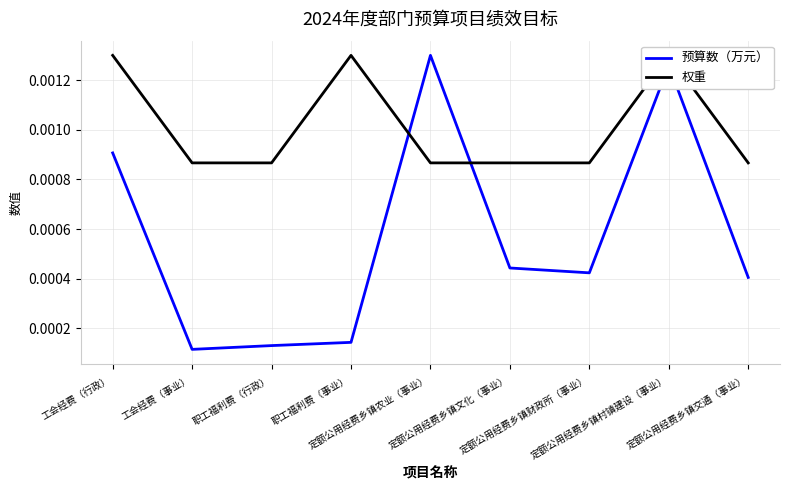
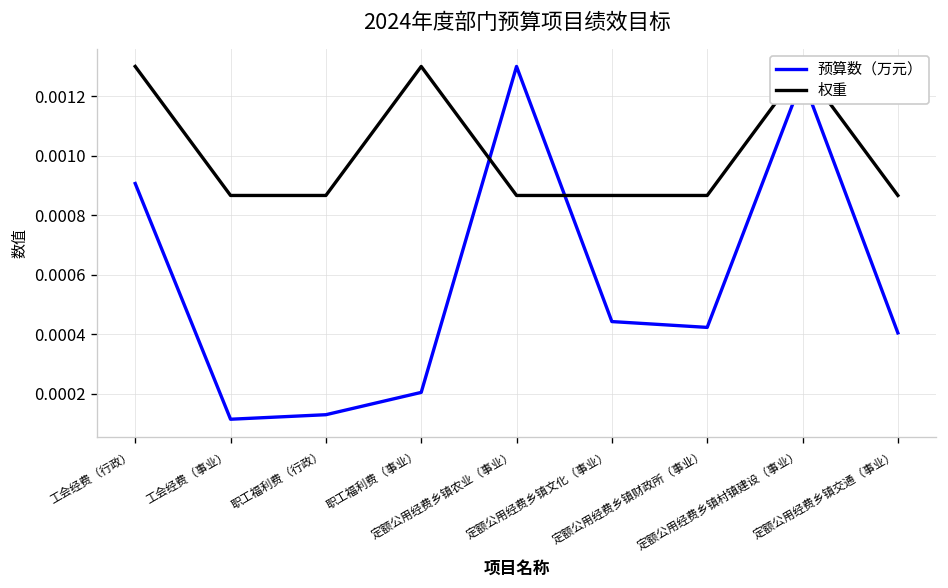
预算数（万元）, 职工福利费（事业）: 0.00014 -> 0.00021
